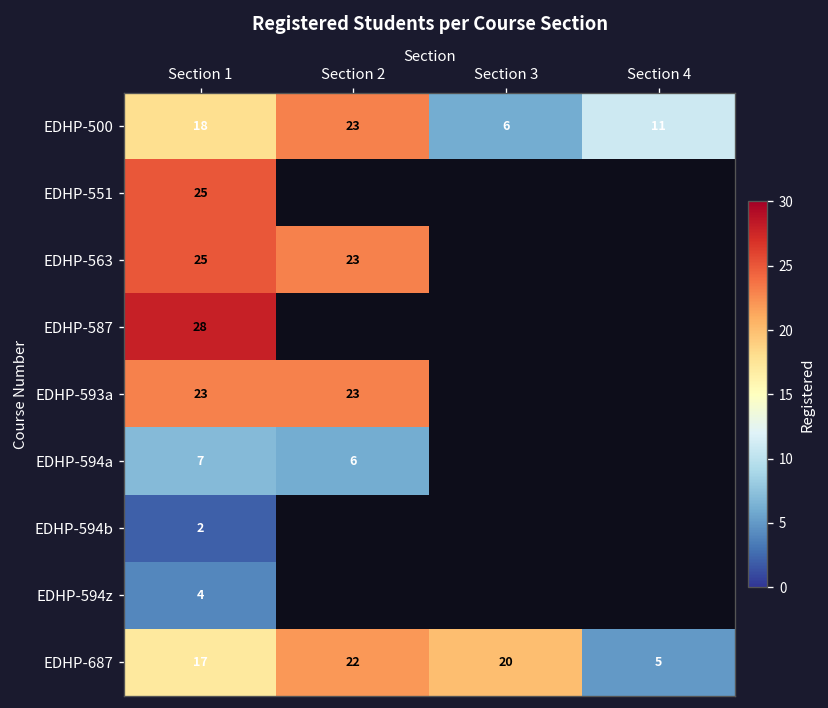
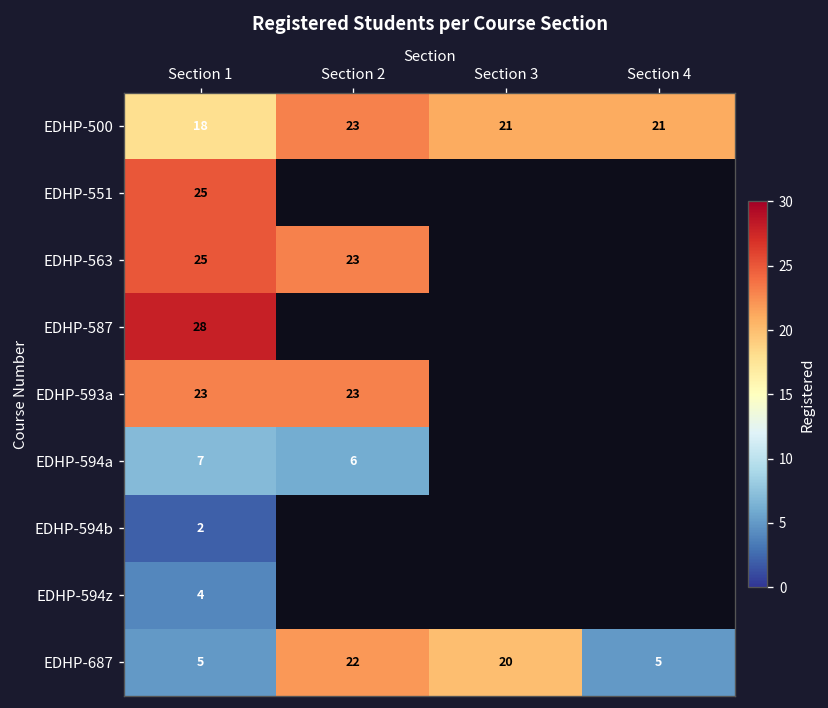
EDHP-500, Section 3: 6 -> 21
EDHP-500, Section 4: 11 -> 21
EDHP-687, Section 1: 17 -> 5
